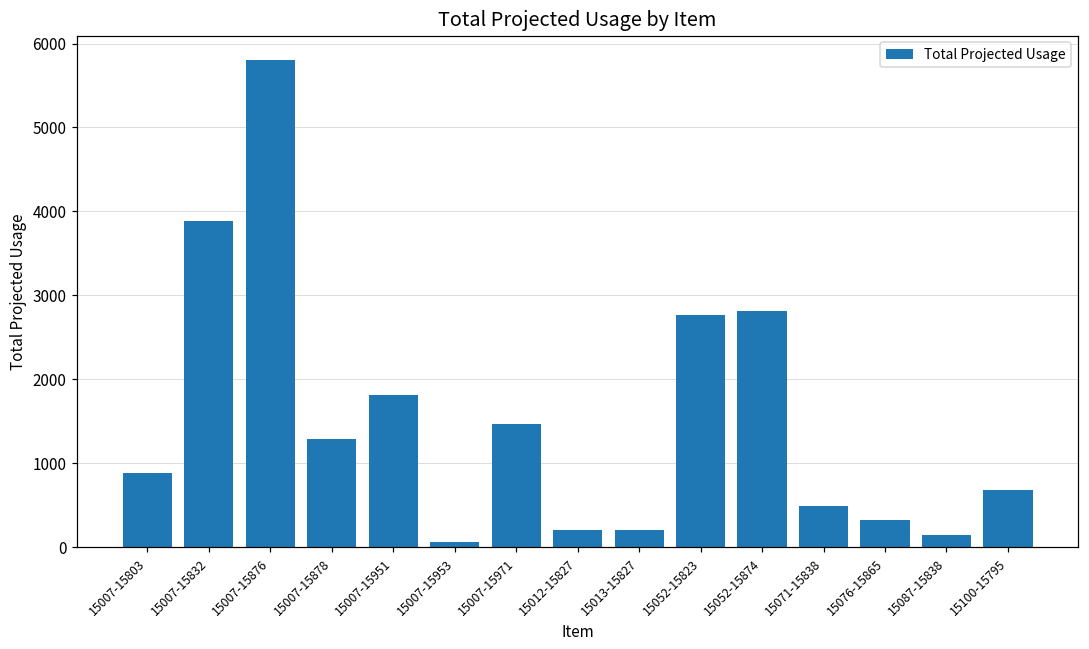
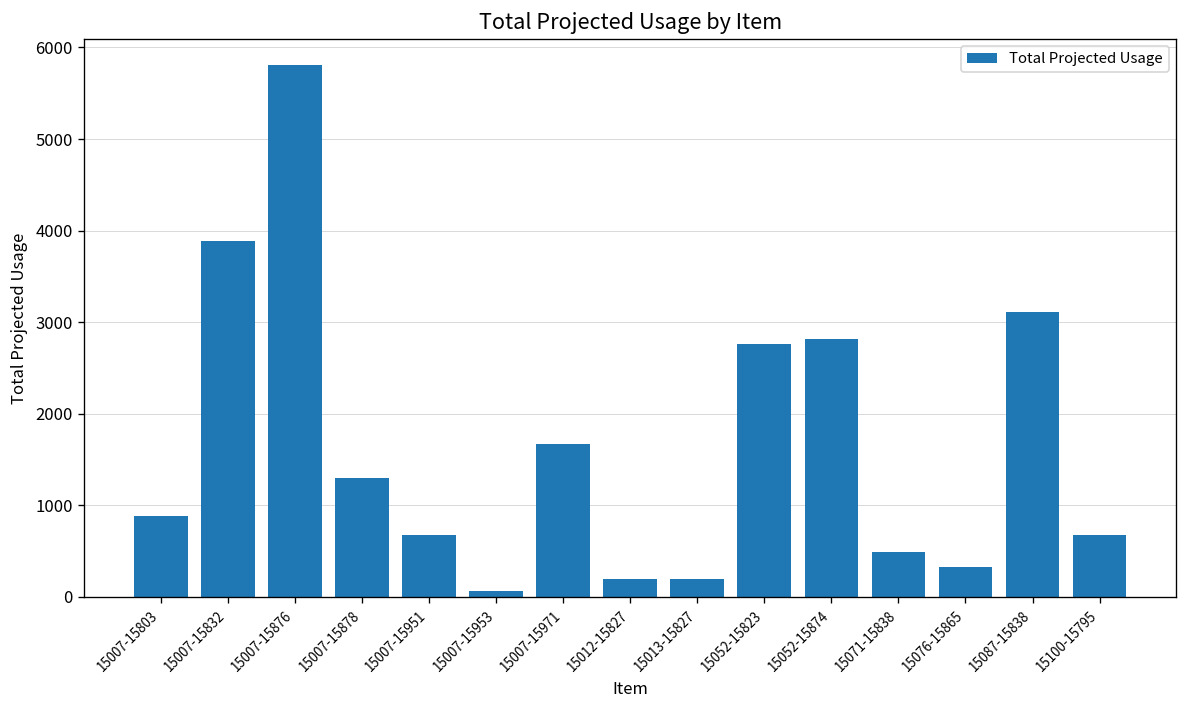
15007-15951: 1800 -> 700
15007-15971: 1500 -> 1700
15087-15838: 100 -> 3100
